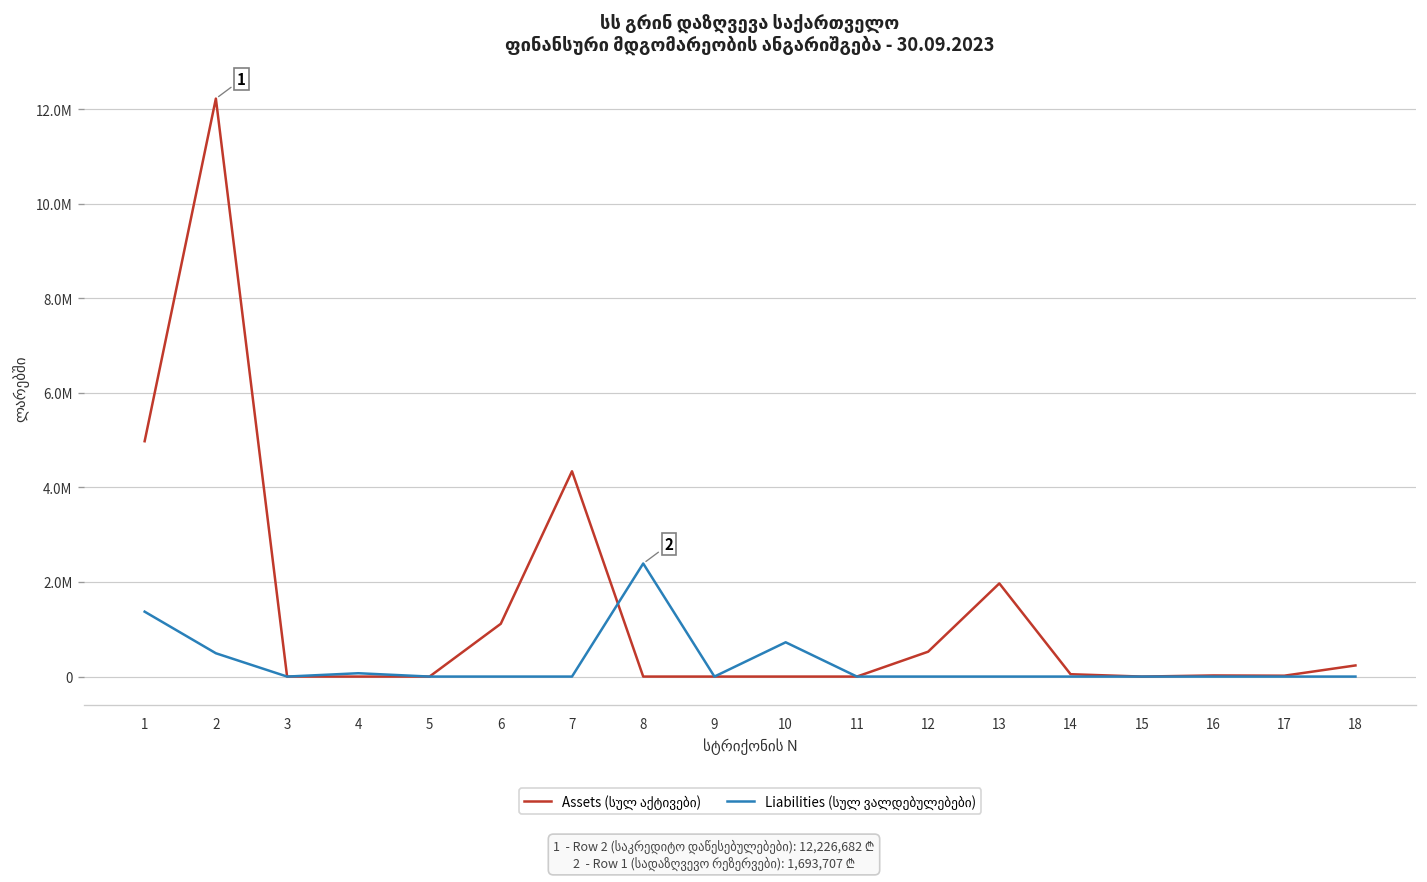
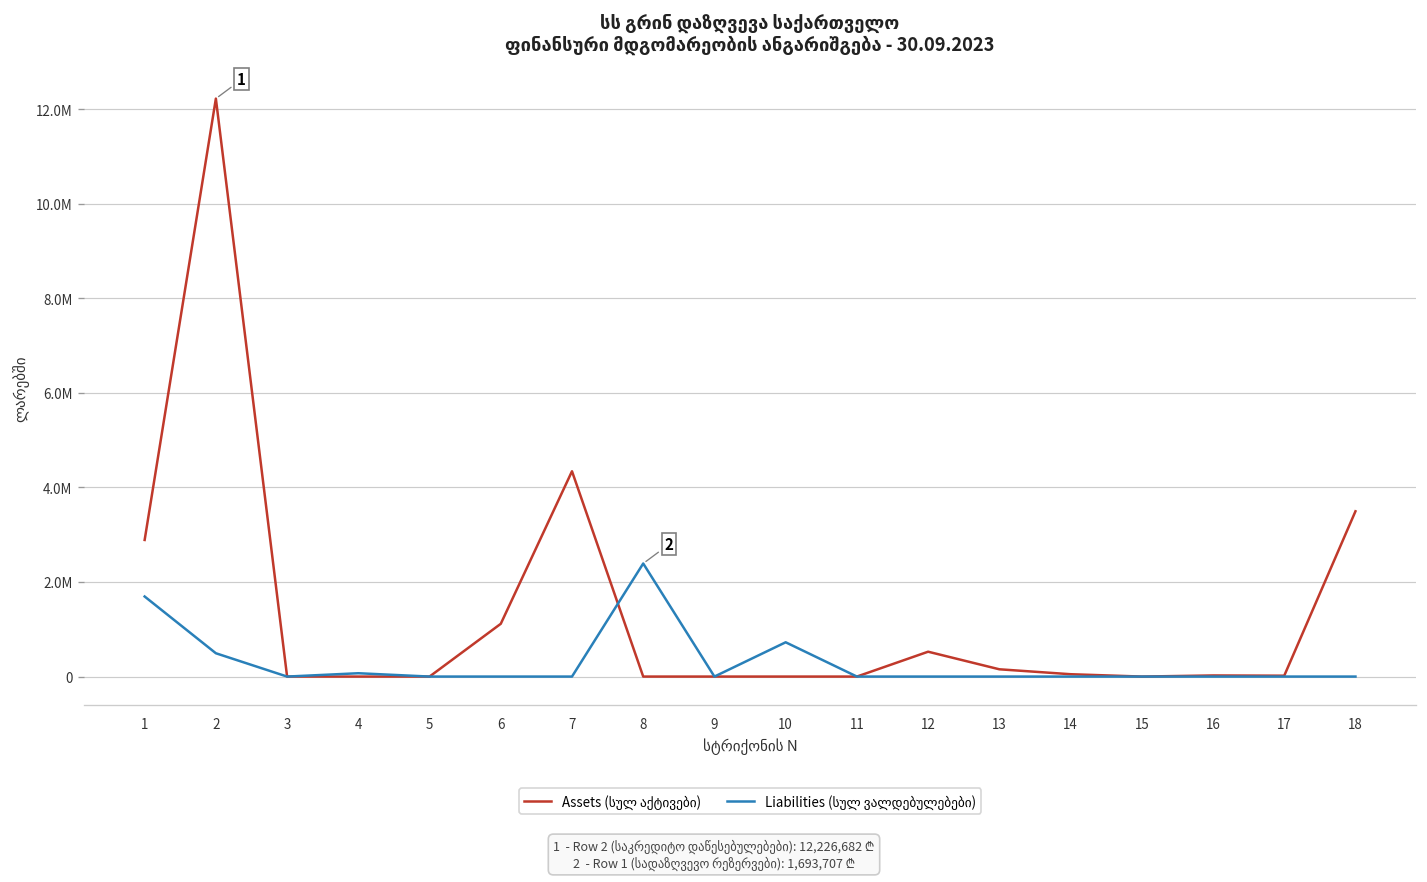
Assets (სულ აქტივები), 1: 5000000 -> 2900000
Liabilities (სულ ვალდებულებები), 1: 1400000 -> 1700000
Assets (სულ აქტივები), 13: 2000000 -> 200000
Assets (სულ აქტივები), 18: 200000 -> 3500000
